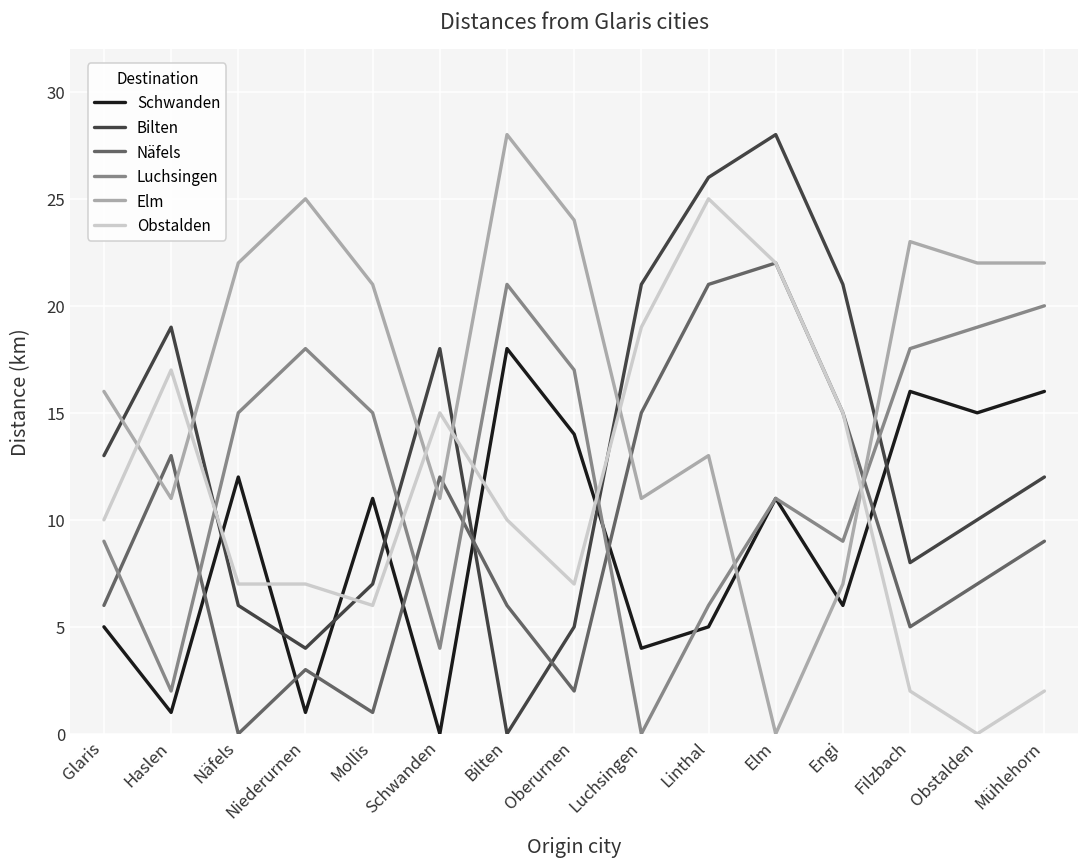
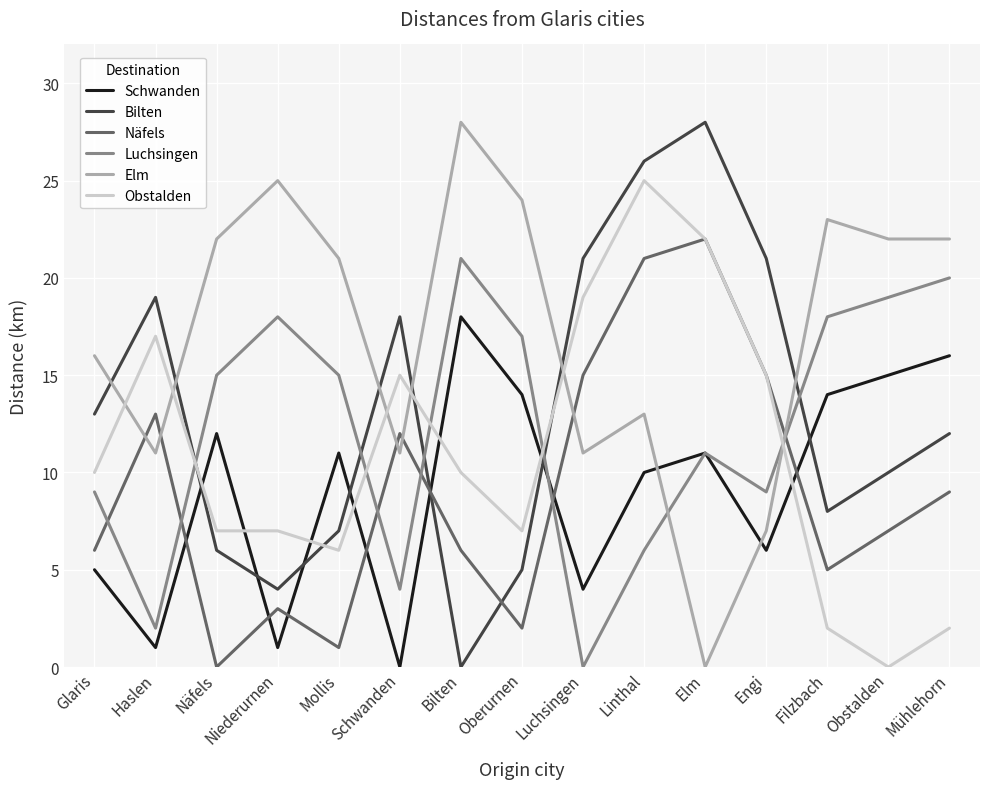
Schwanden, Linthal: 5 -> 10
Schwanden, Filzbach: 16 -> 14
